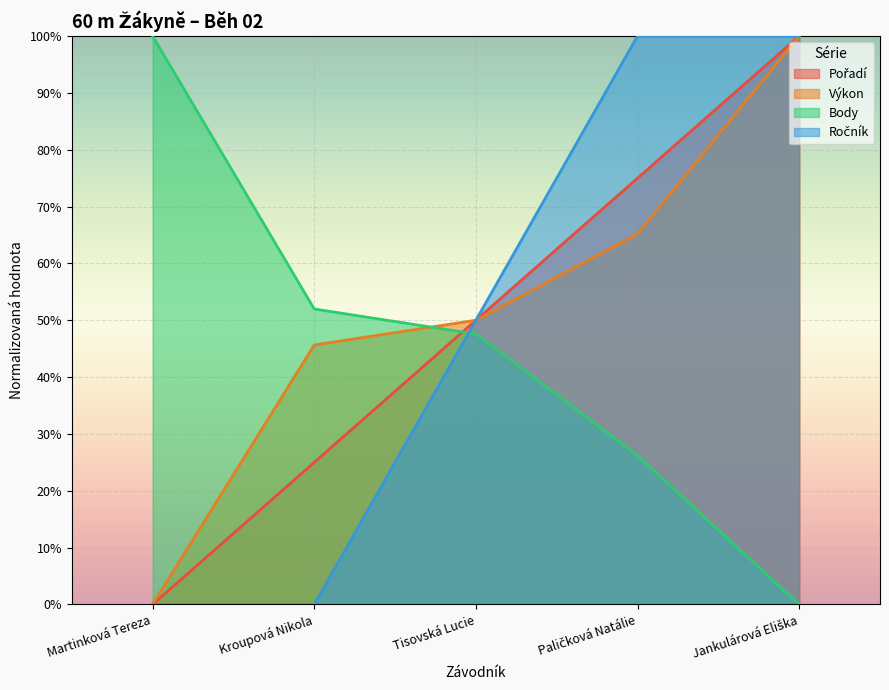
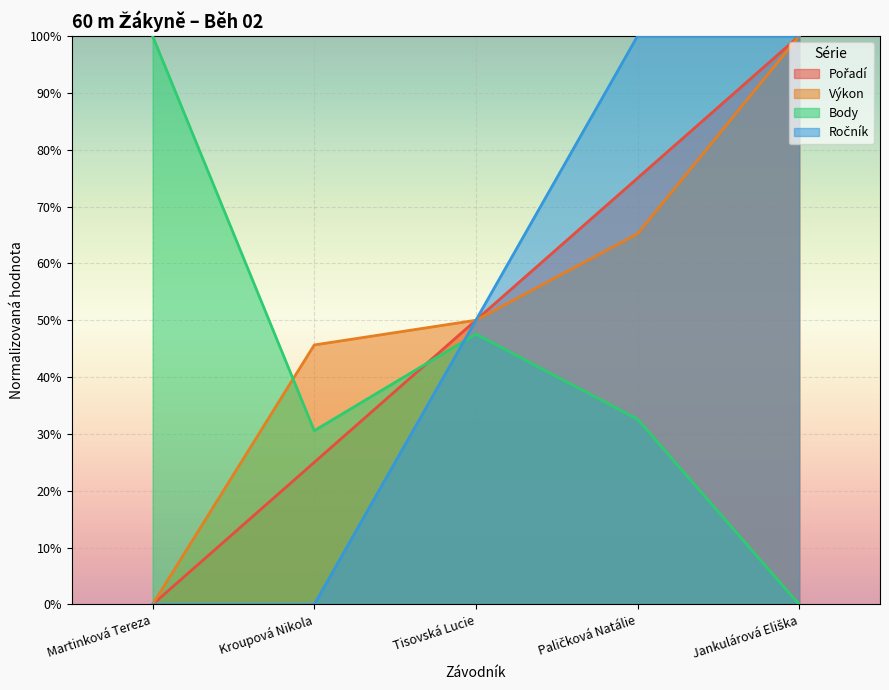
Body, Kroupová Nikola: 52% -> 31%
Body, Paličková Natálie: 26% -> 33%
